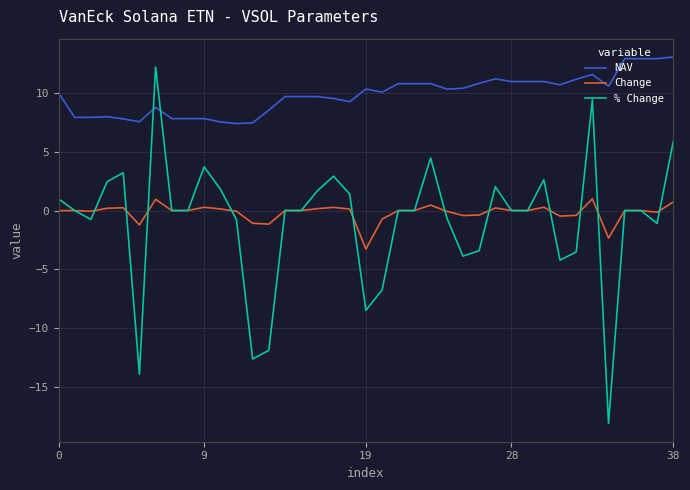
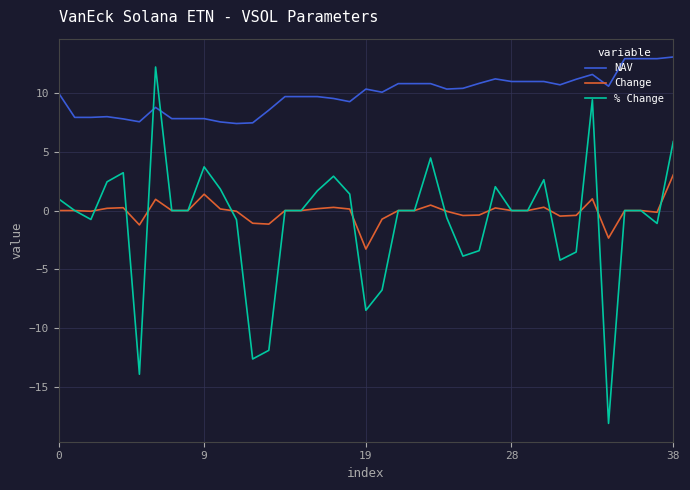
Change, 9: 0.3 -> 1.4
Change, 38: 0.7 -> 3.0
